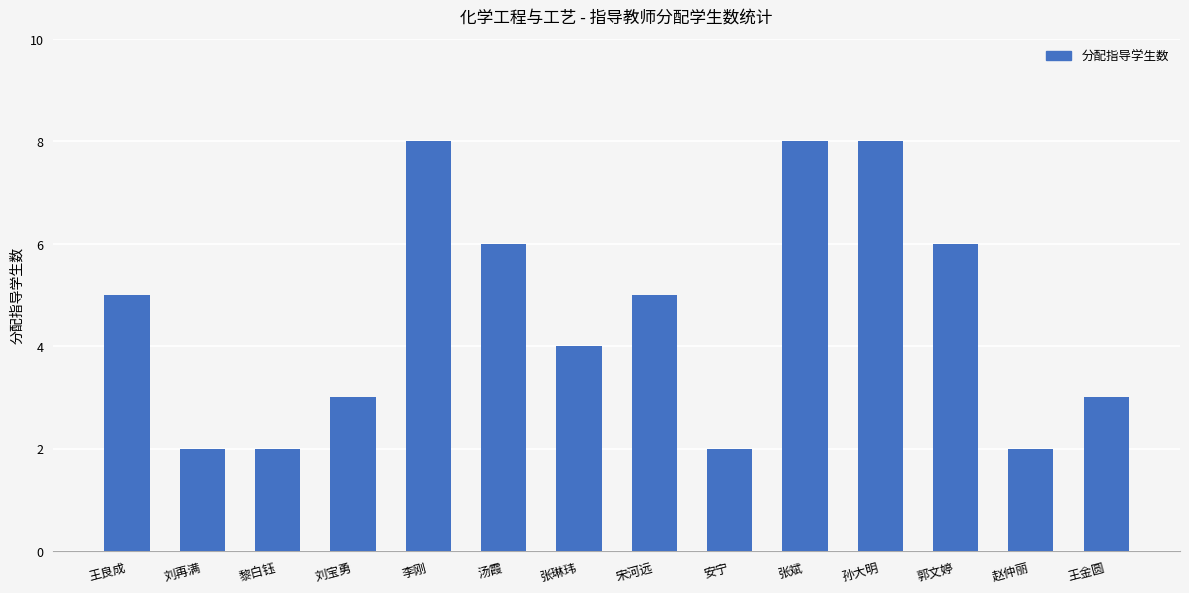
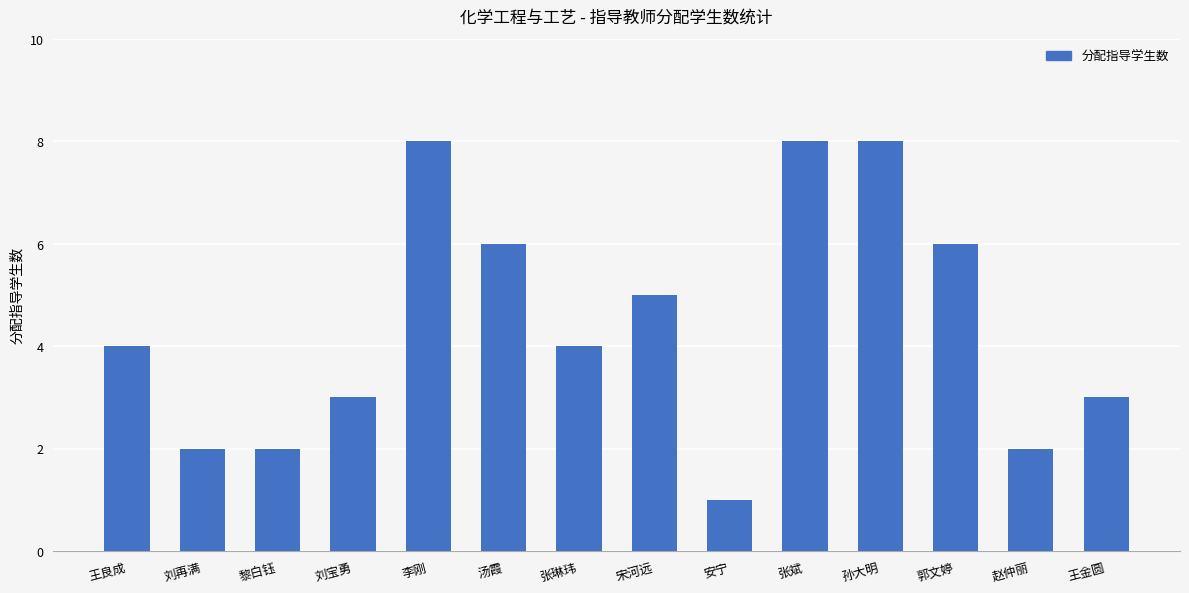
王良成: 5 -> 4
安宁: 2 -> 1
